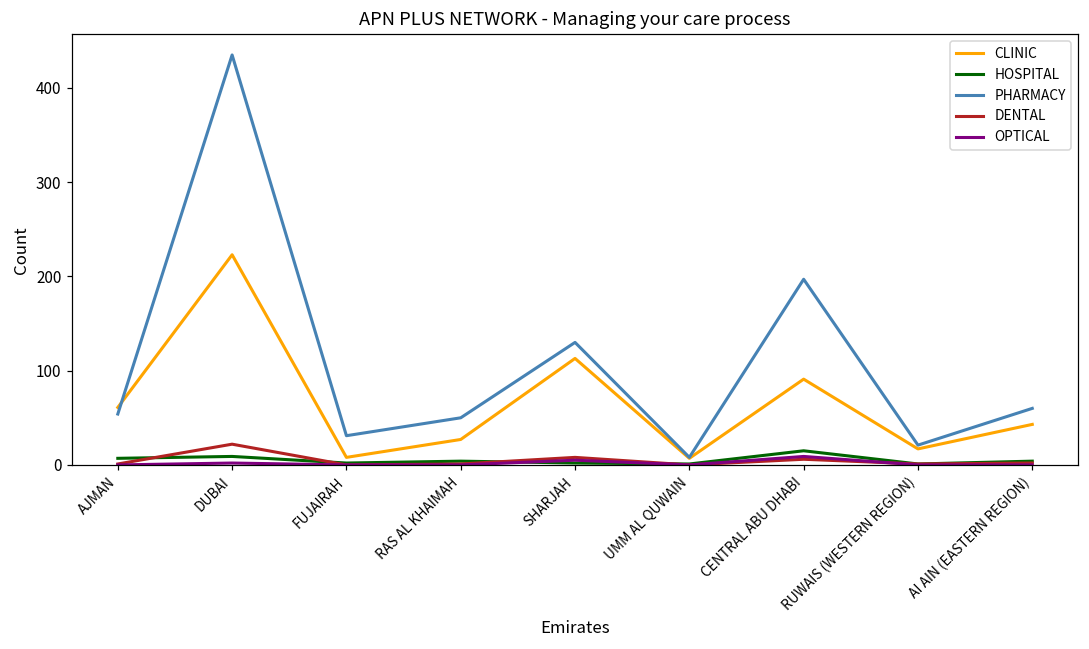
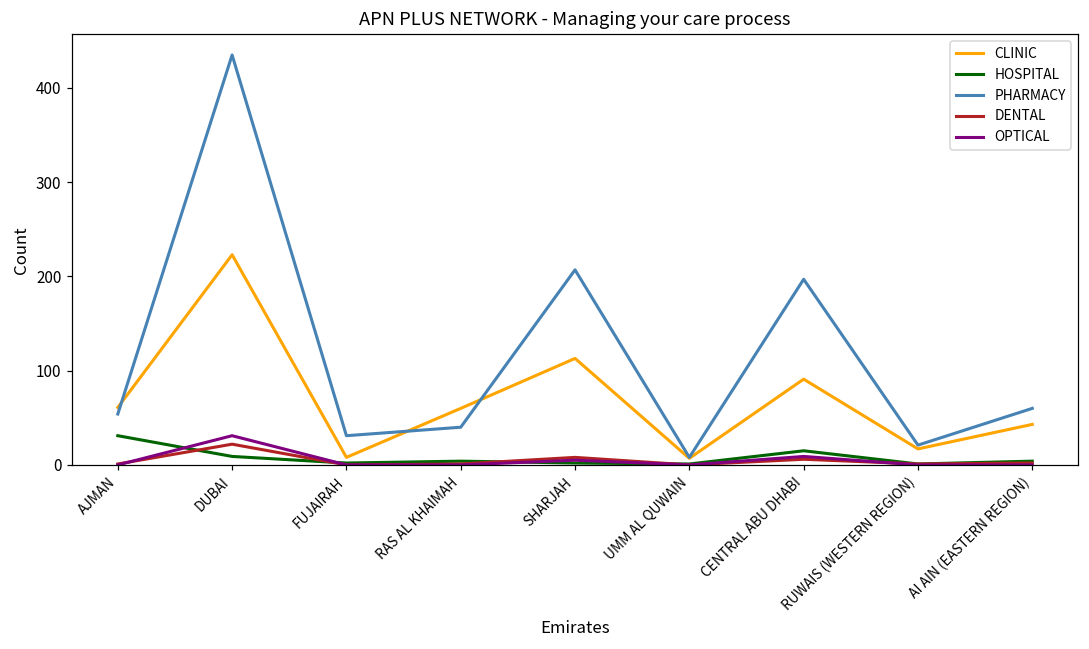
HOSPITAL, AJMAN: 10 -> 30
OPTICAL, DUBAI: 0 -> 30
CLINIC, RAS AL KHAIMAH: 30 -> 60
PHARMACY, RAS AL KHAIMAH: 50 -> 40
PHARMACY, SHARJAH: 130 -> 210
